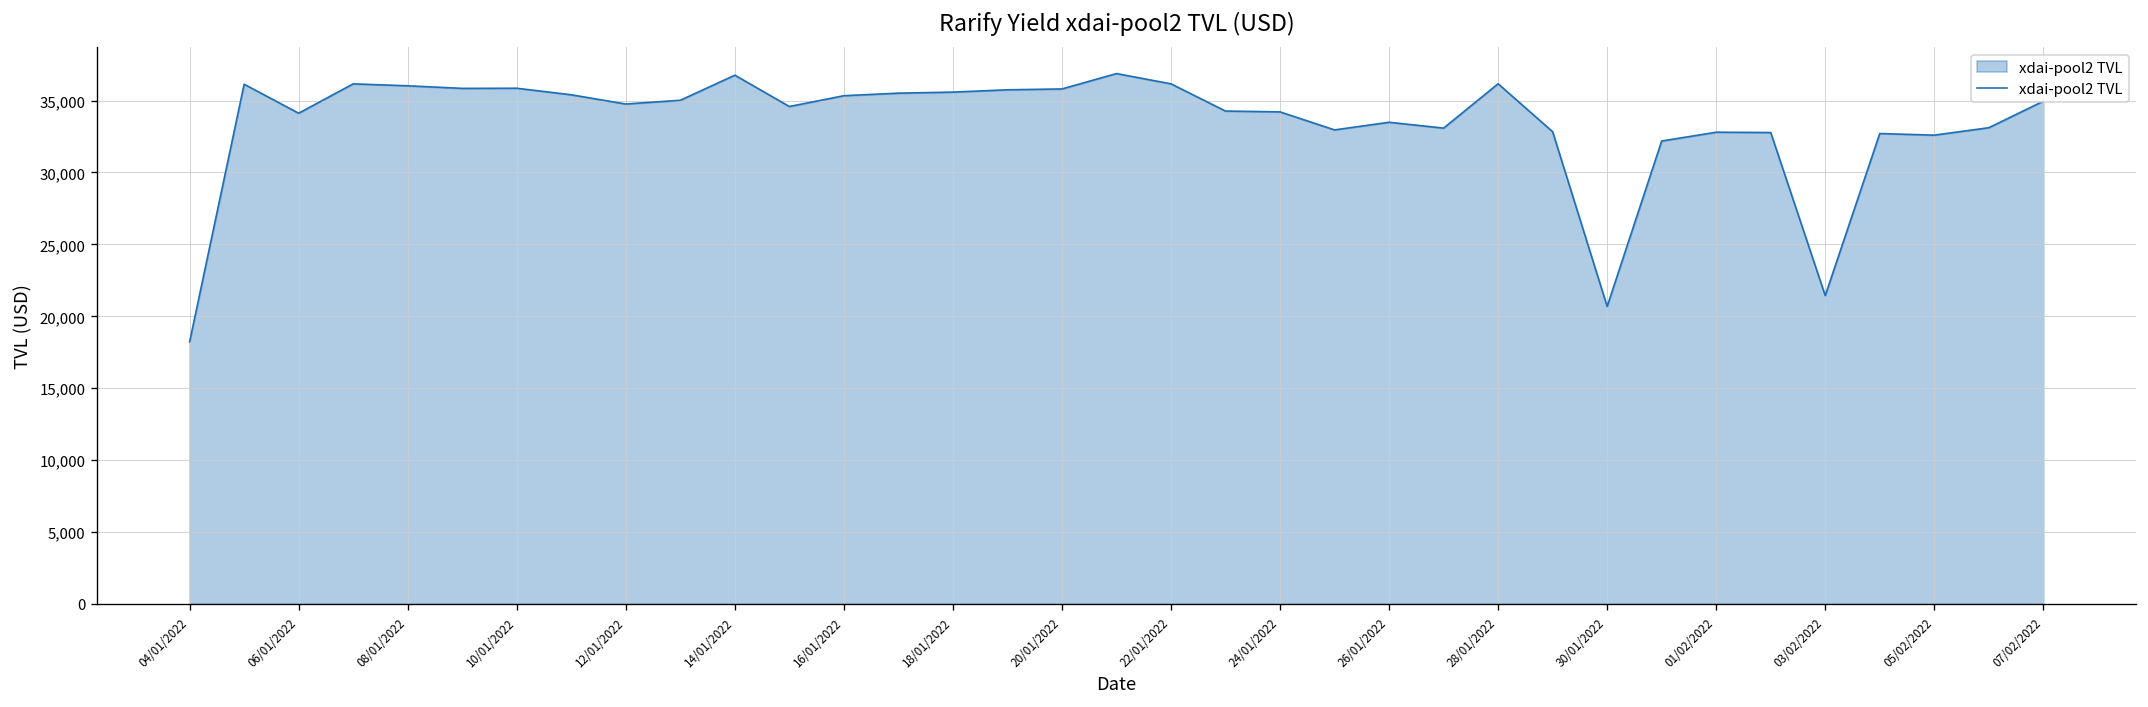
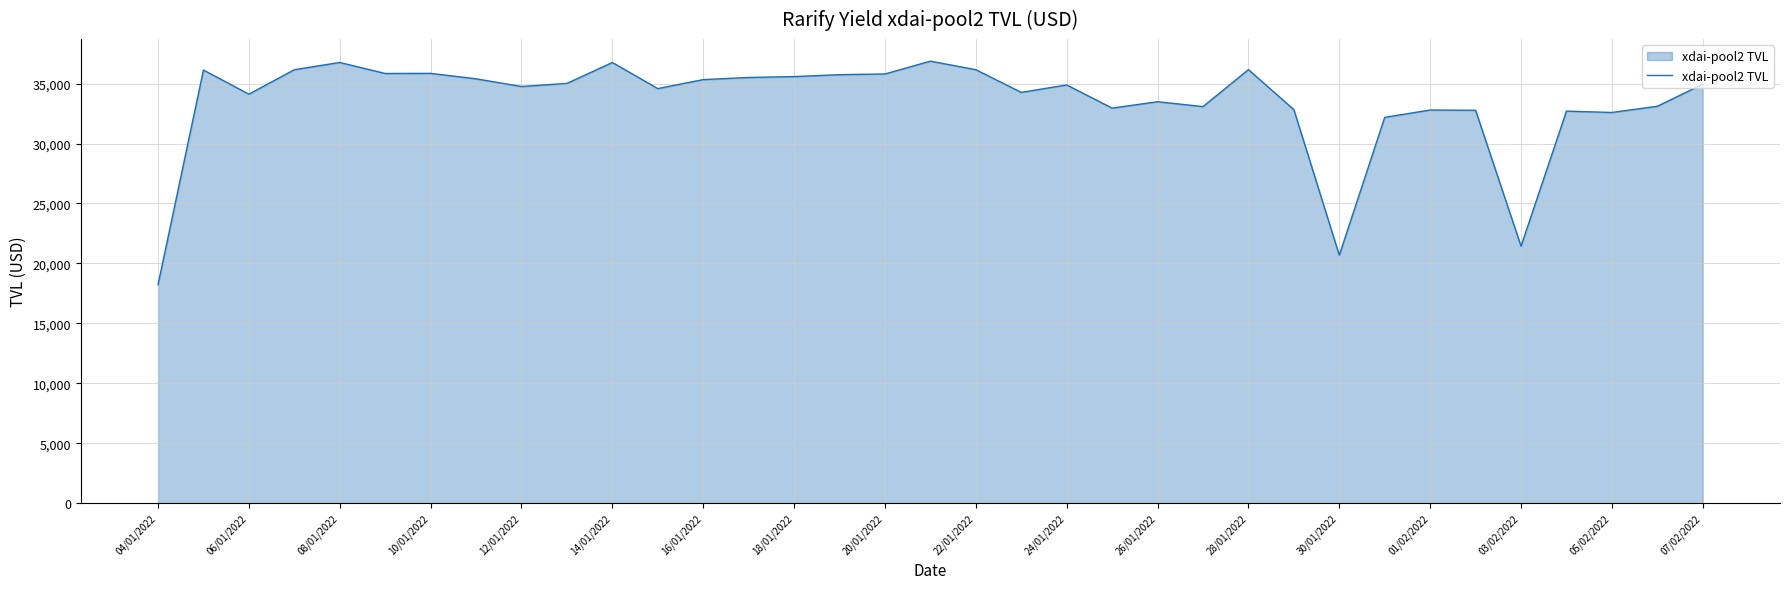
08/01/2022: 36,000 -> 36,800
24/01/2022: 34,200 -> 34,900
